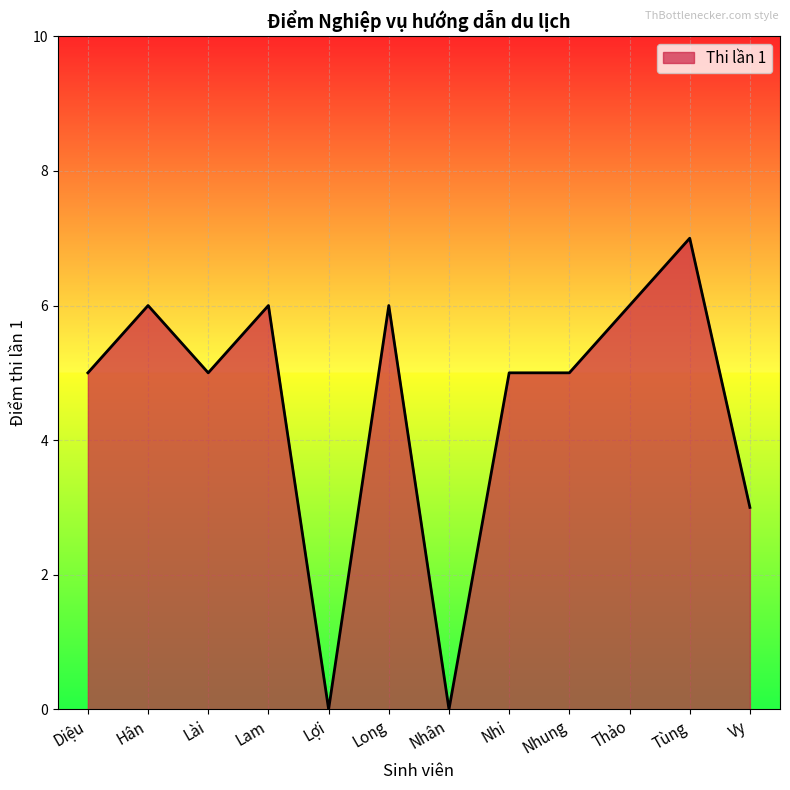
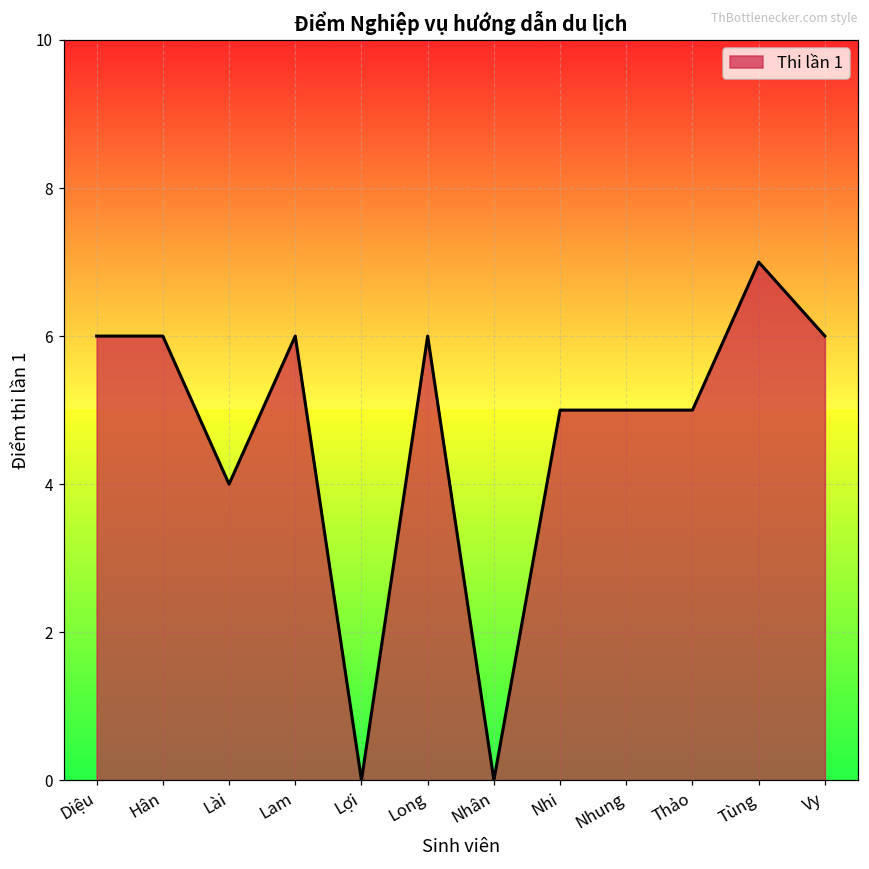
Diệu: 5 -> 6
Lài: 5 -> 4
Thảo: 6 -> 5
Vy: 3 -> 6
